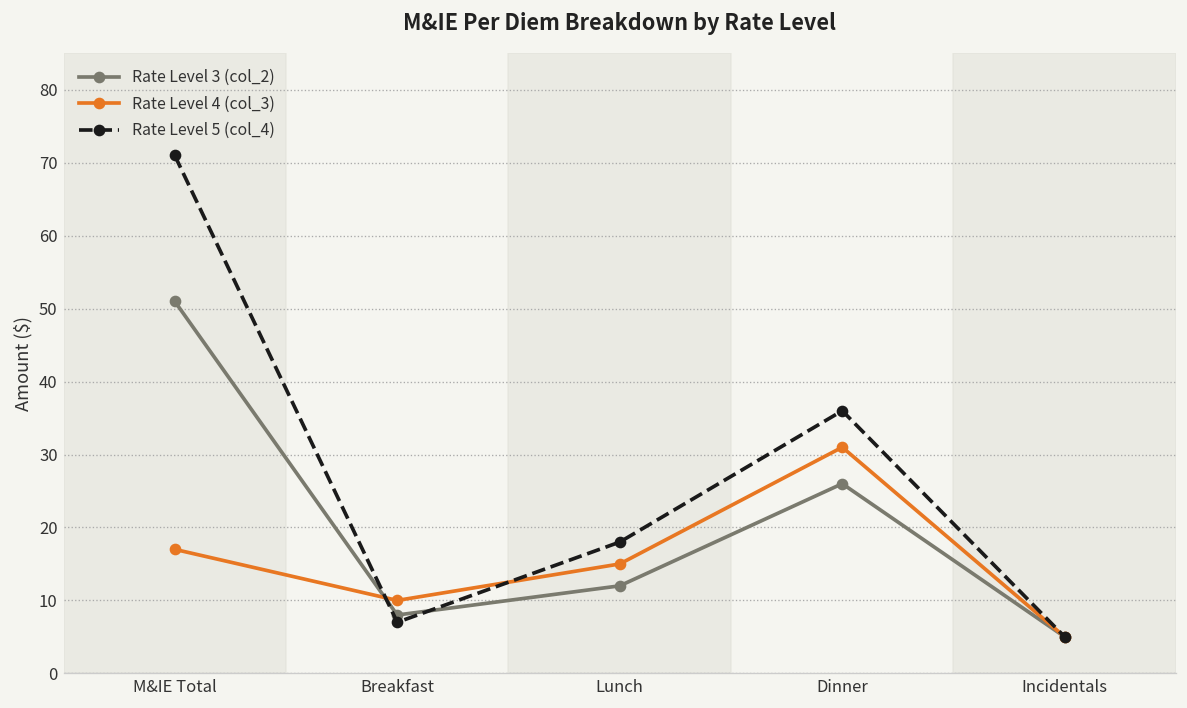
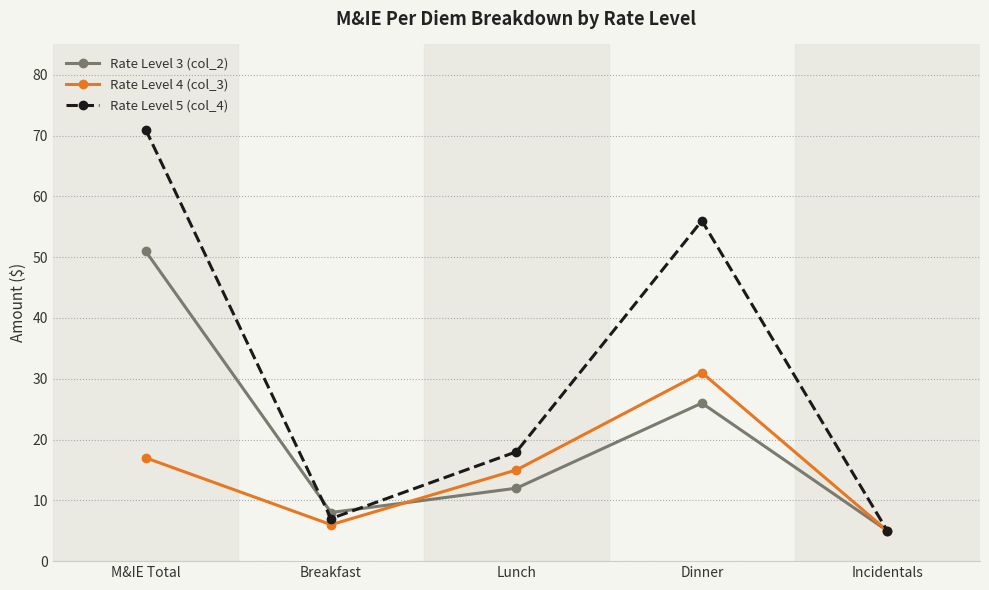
Rate Level 4 (col_3), Breakfast: 10 -> 6
Rate Level 5 (col_4), Dinner: 36 -> 56
